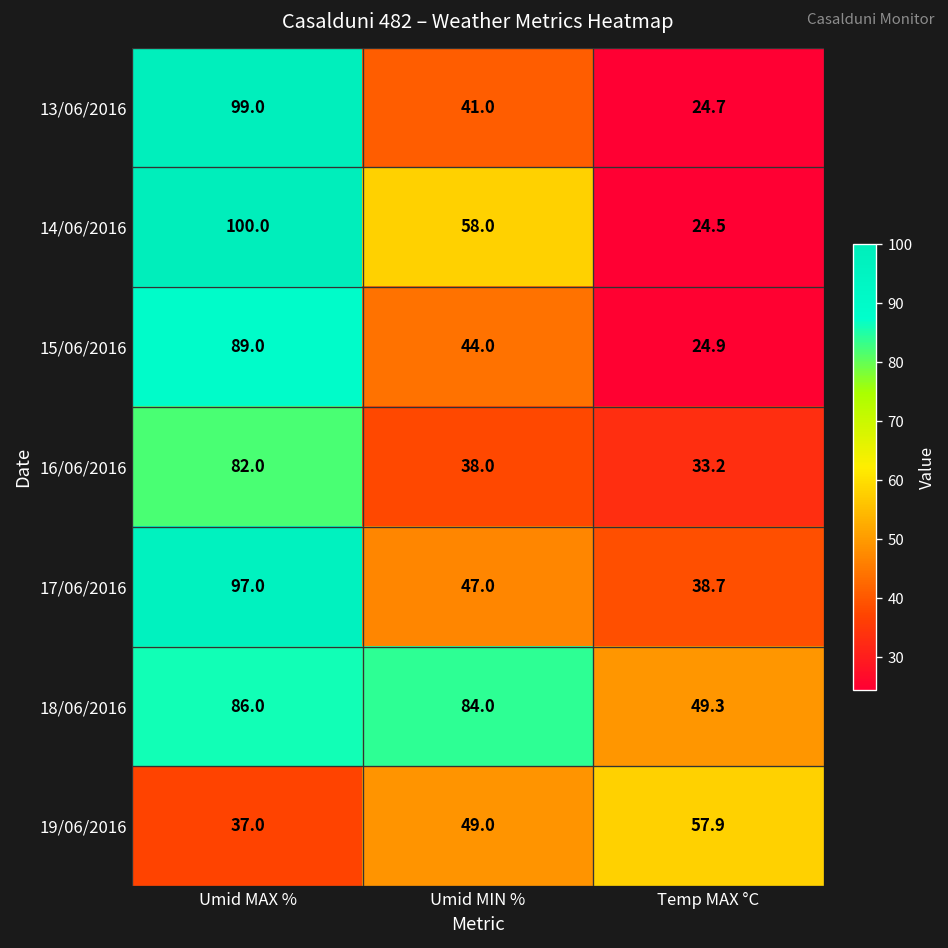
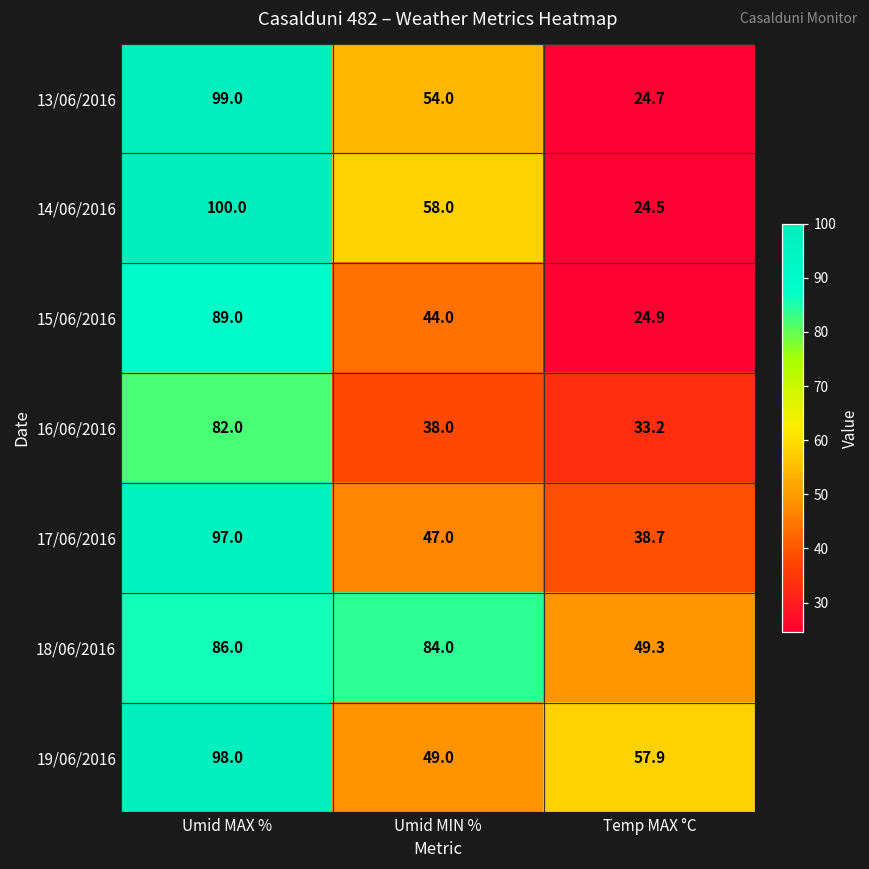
13/06/2016, Umid MIN %: 41.0 -> 54.0
19/06/2016, Umid MAX %: 37.0 -> 98.0
